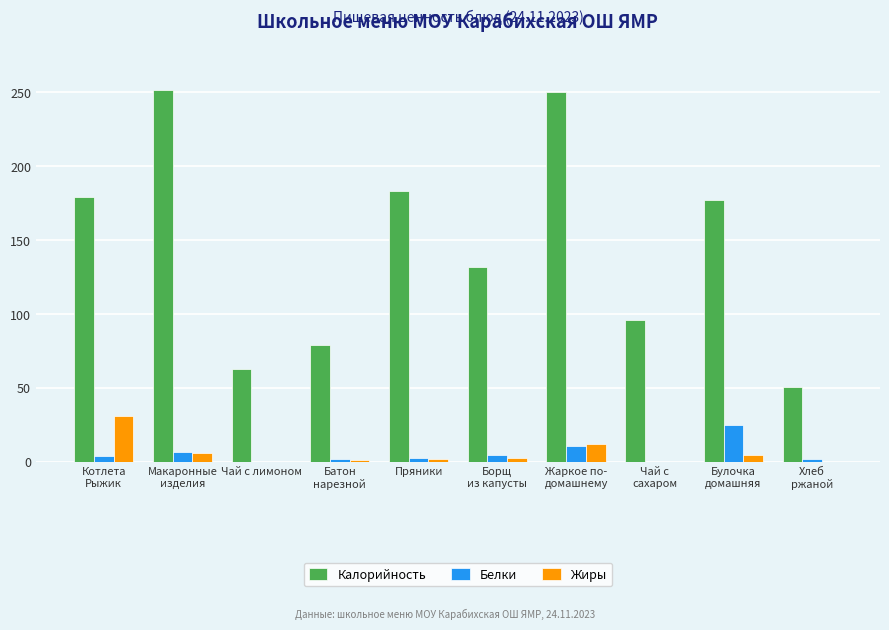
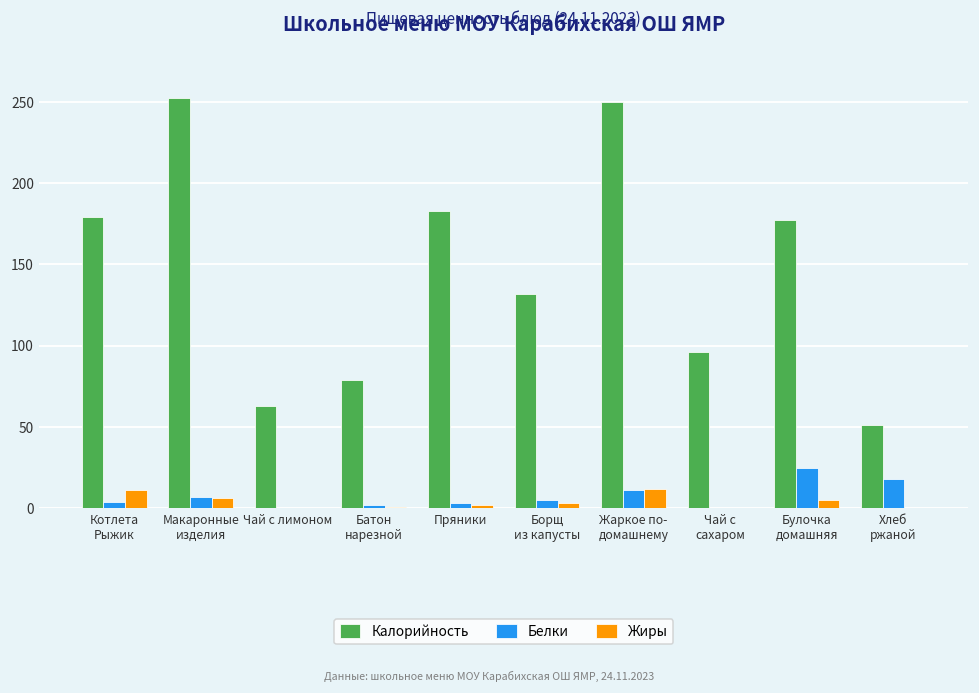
Жиры, Котлета Рыжик: 31 -> 11
Белки, Хлеб ржаной: 2 -> 18
